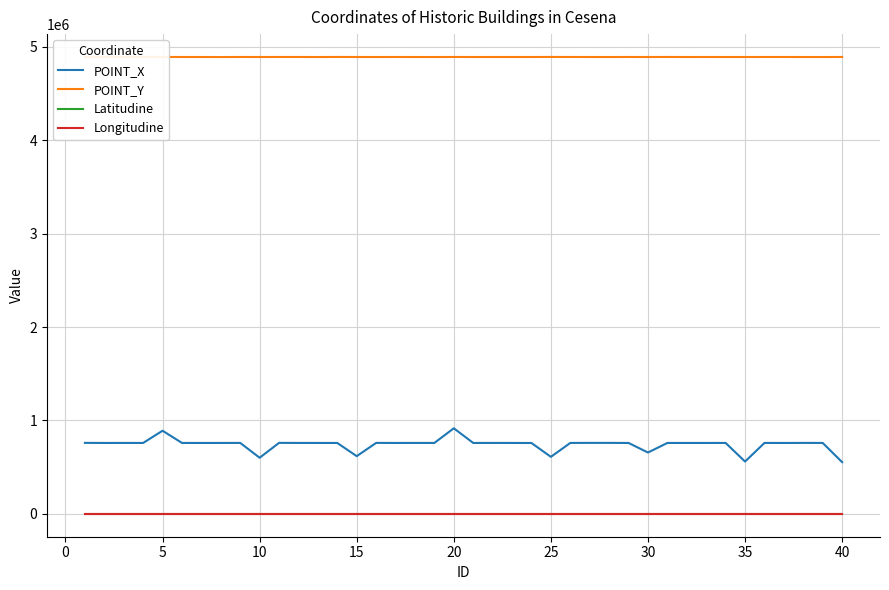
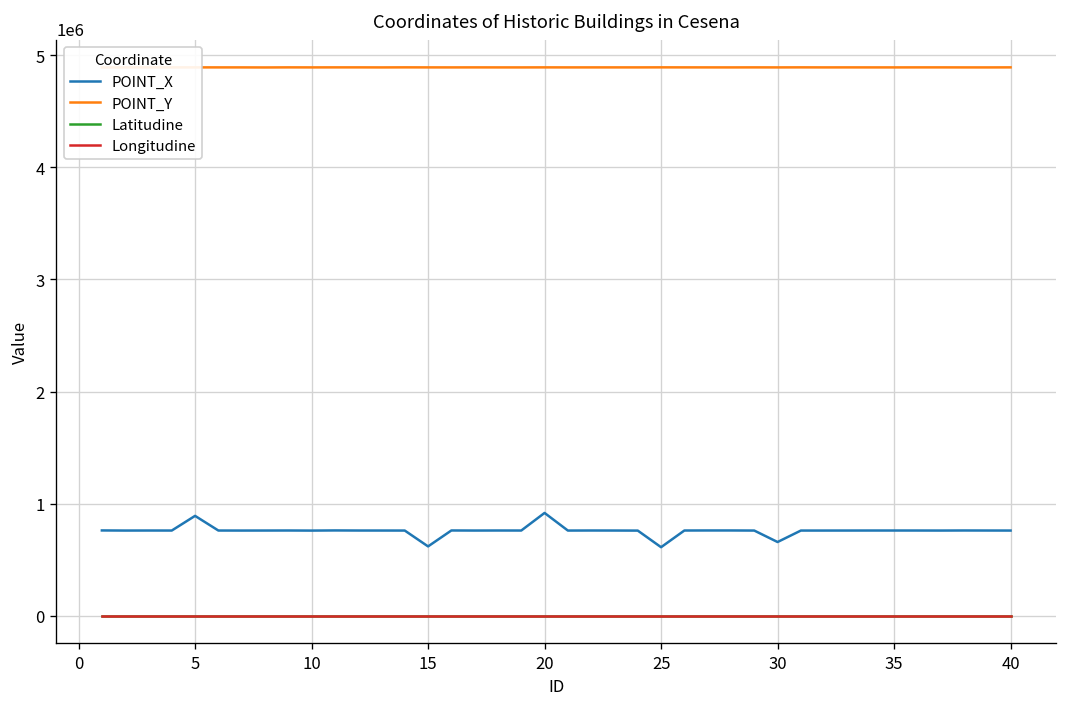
POINT_X, 10: 600000 -> 800000
POINT_X, 35: 600000 -> 800000
POINT_X, 40: 600000 -> 800000
